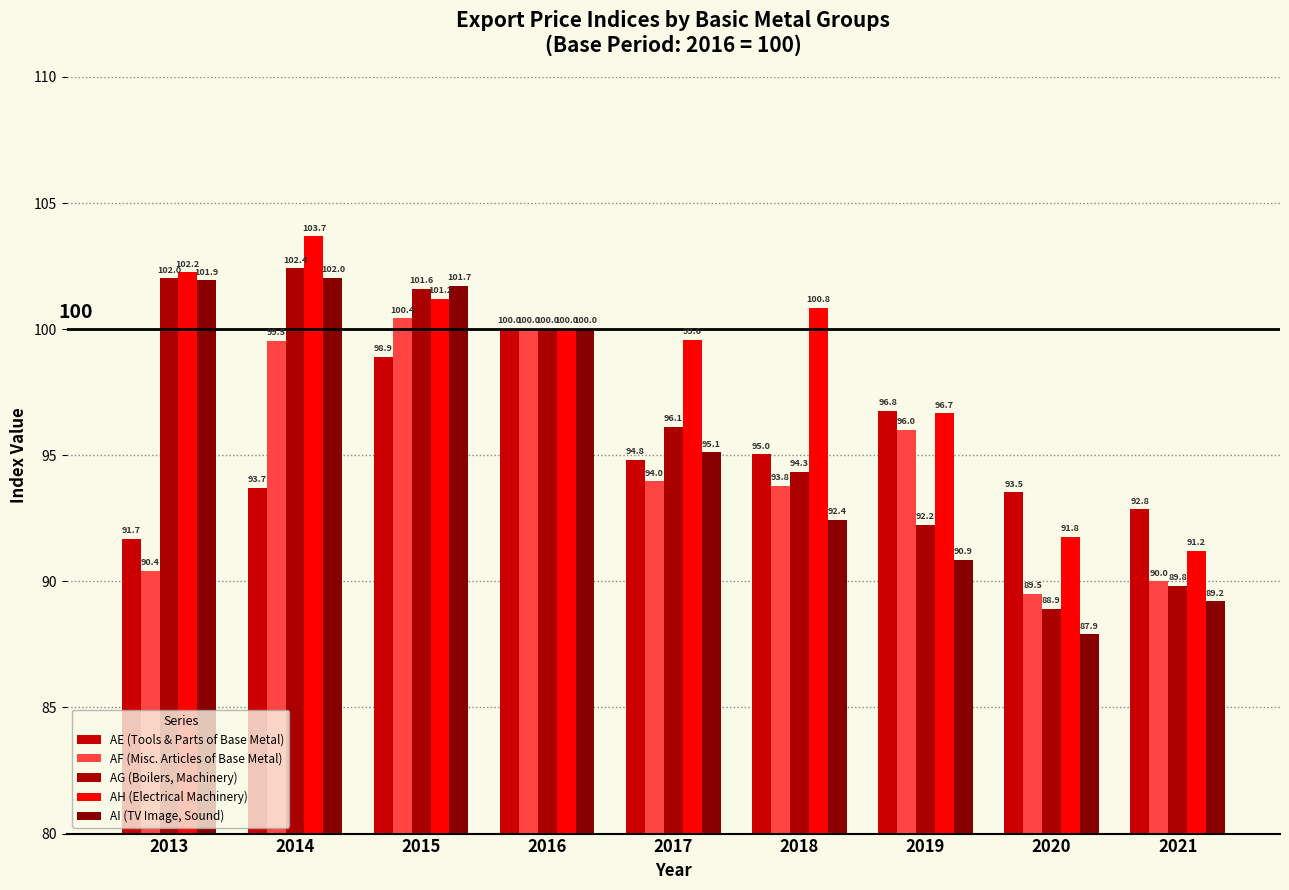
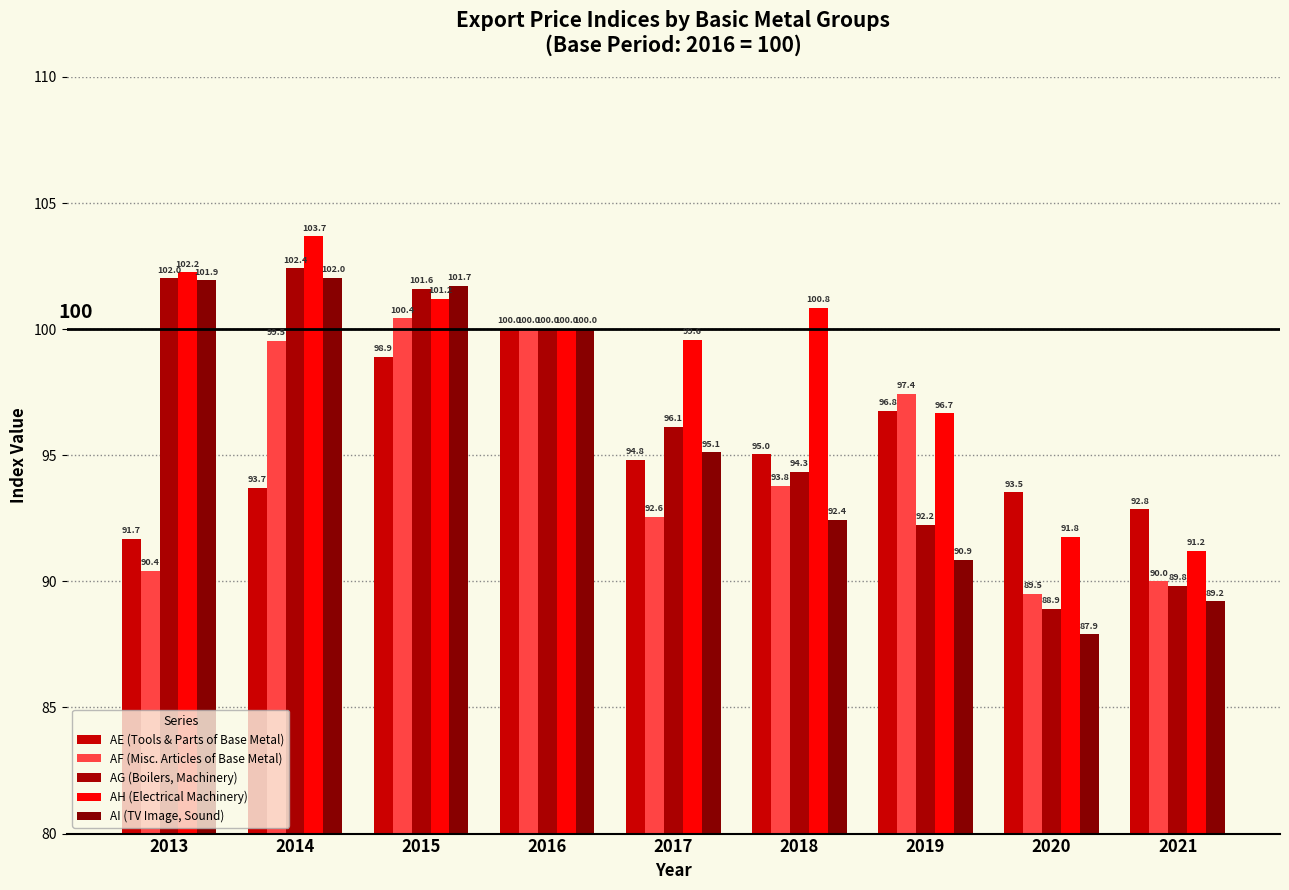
AF (Misc. Articles of Base Metal), 2017: 94.0 -> 92.6
AF (Misc. Articles of Base Metal), 2019: 96.0 -> 97.4
